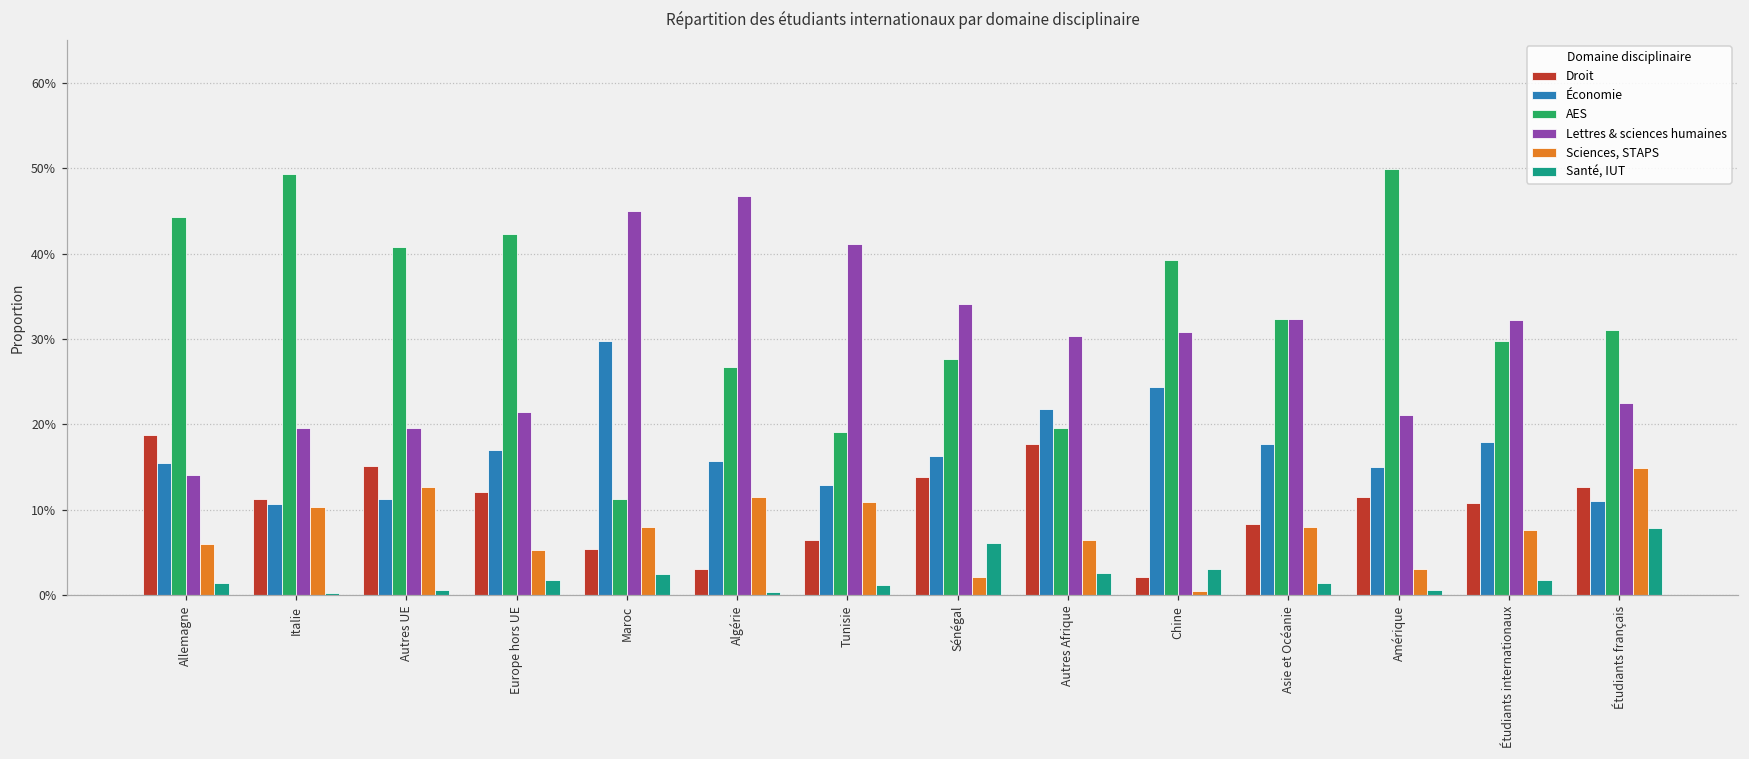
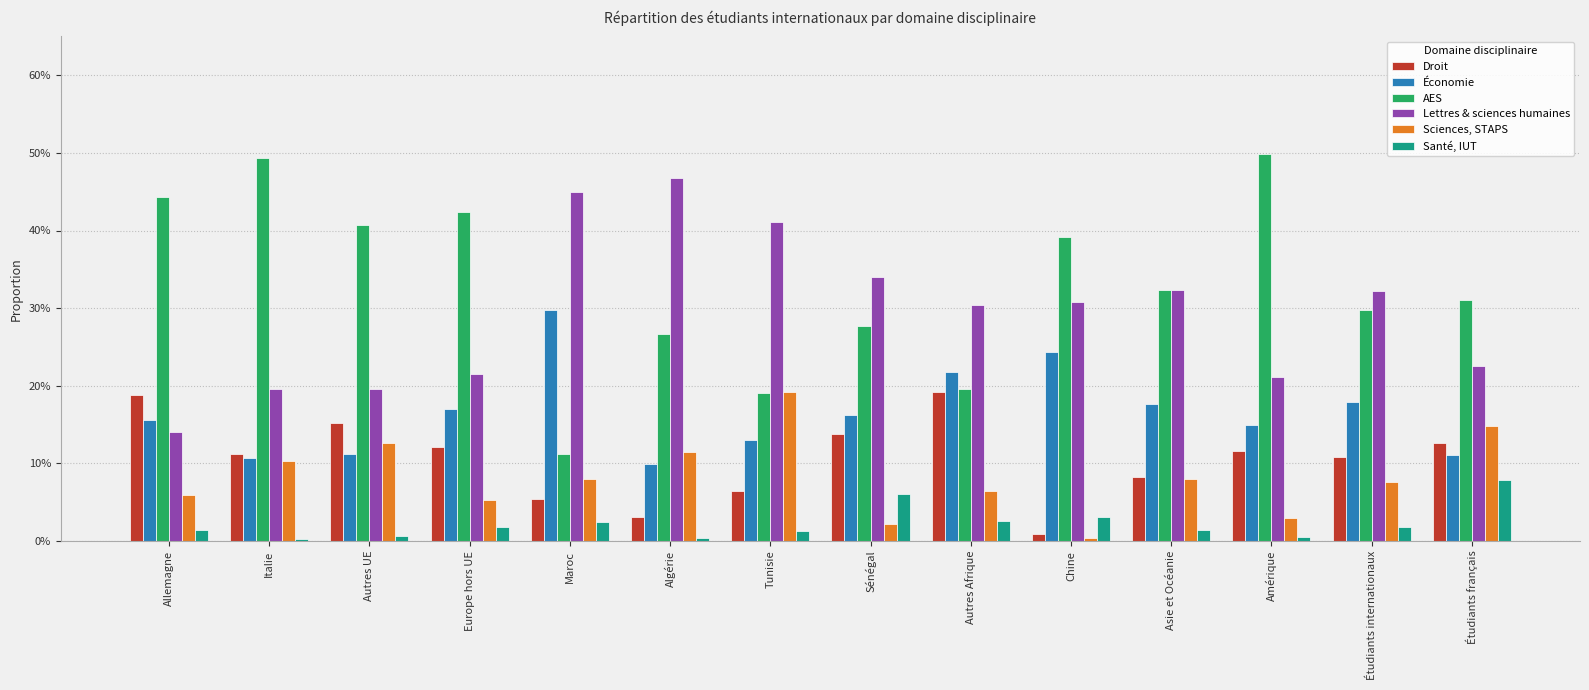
Économie, Algérie: 16% -> 10%
Sciences, STAPS, Tunisie: 11% -> 19%
Droit, Autres Afrique: 18% -> 19%
Droit, Chine: 2% -> 1%
